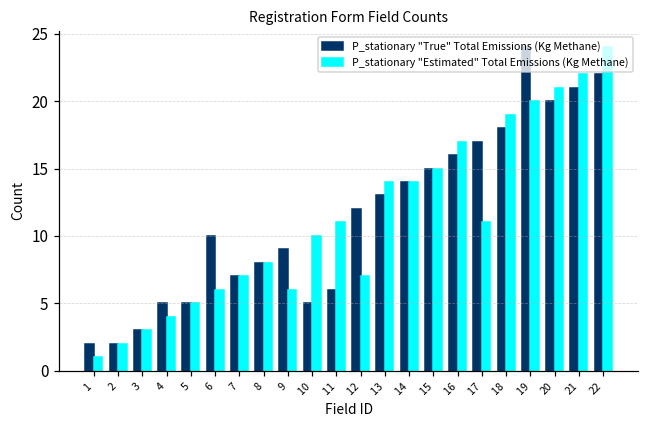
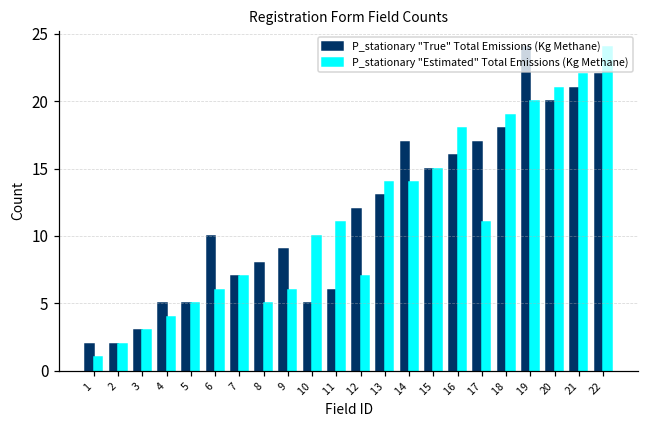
P_stationary "Estimated" Total Emissions (Kg Methane), 8: 8 -> 5
P_stationary "True" Total Emissions (Kg Methane), 14: 14 -> 17
P_stationary "Estimated" Total Emissions (Kg Methane), 16: 17 -> 18
